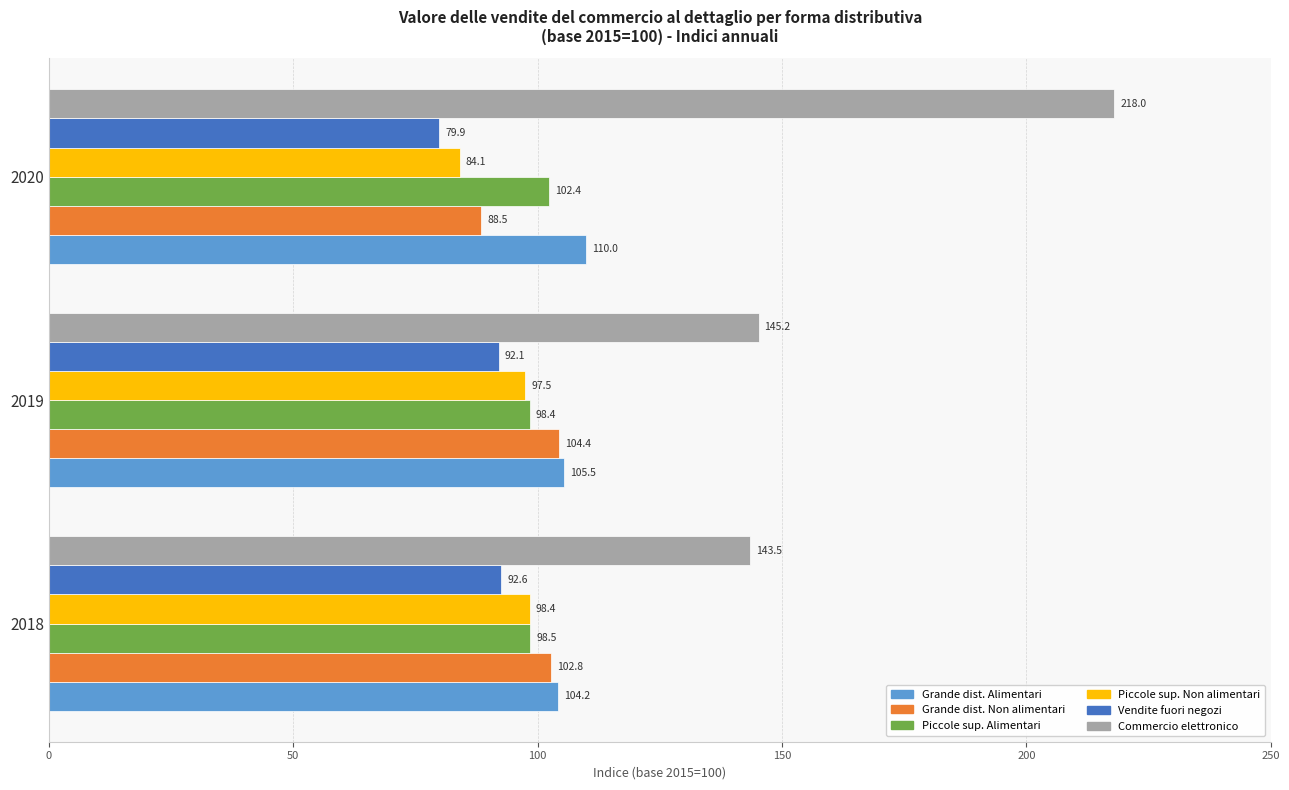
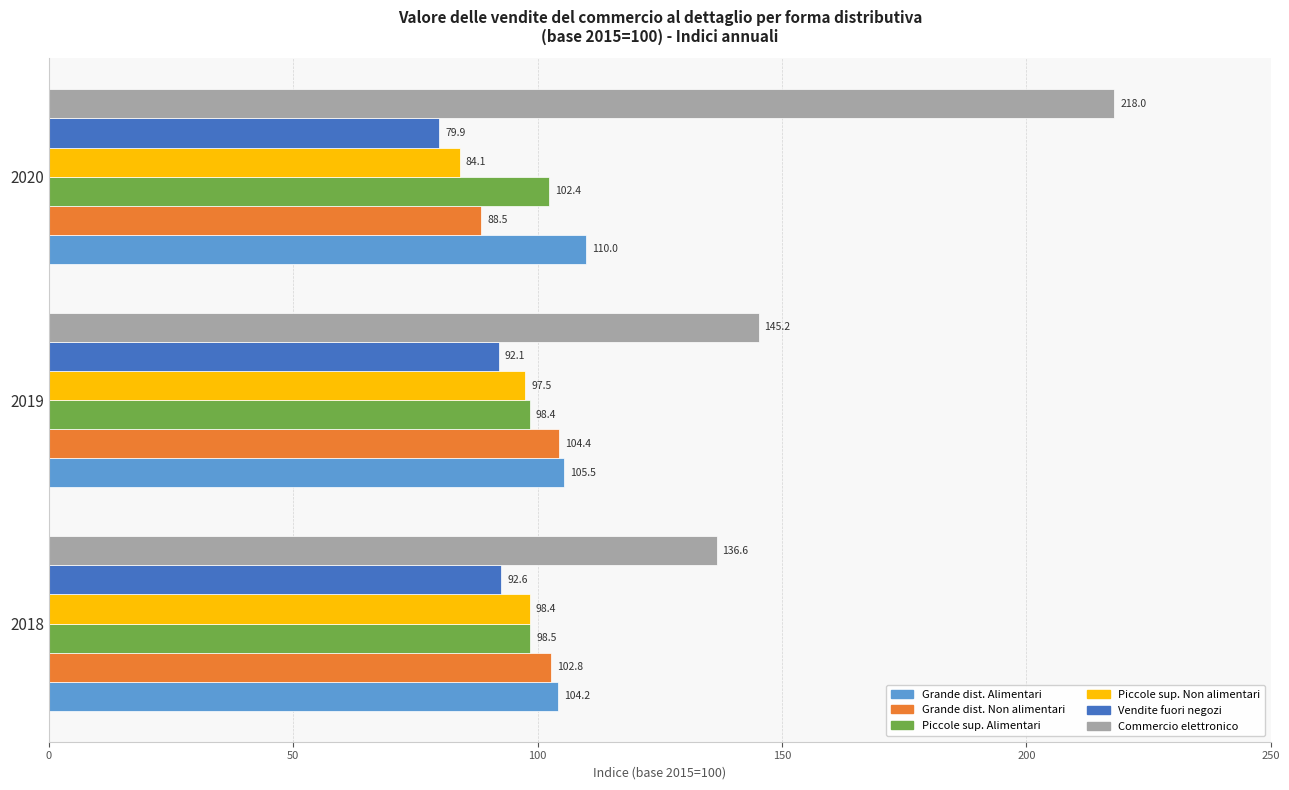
Commercio elettronico, 2018: 143.5 -> 136.6
